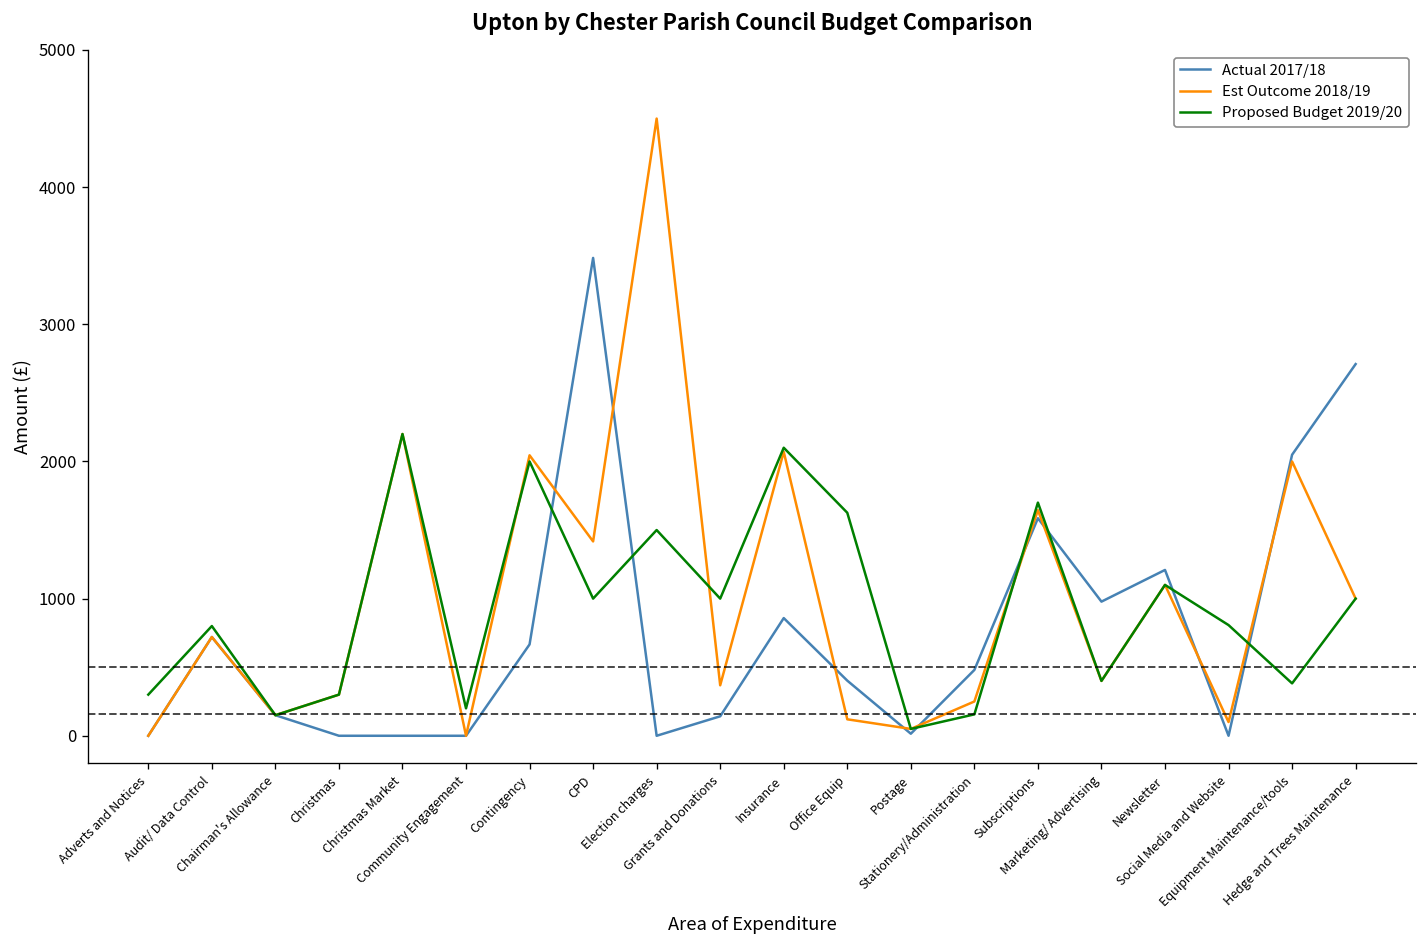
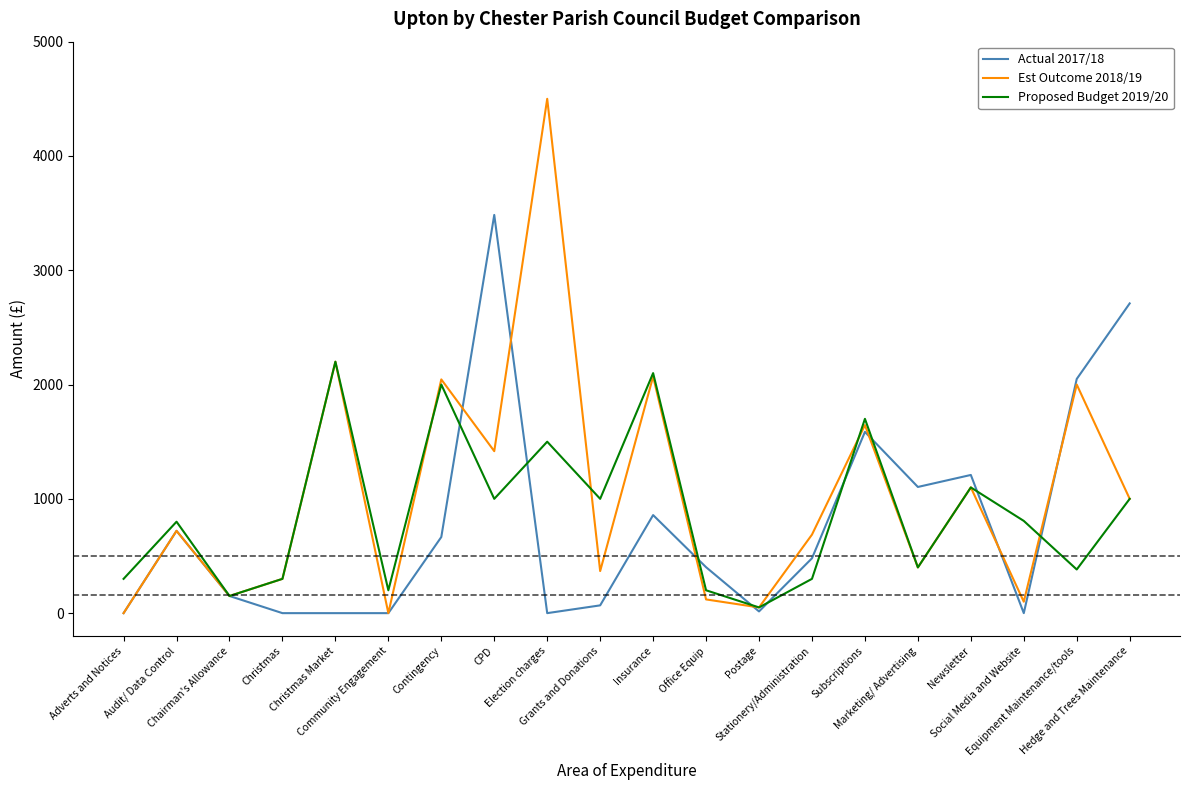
Actual 2017/18, Grants and Donations: 140 -> 70
Proposed Budget 2019/20, Office Equip: 1630 -> 200
Est Outcome 2018/19, Stationery/Administration: 250 -> 690
Proposed Budget 2019/20, Stationery/Administration: 160 -> 300
Actual 2017/18, Marketing/ Advertising: 980 -> 1100
